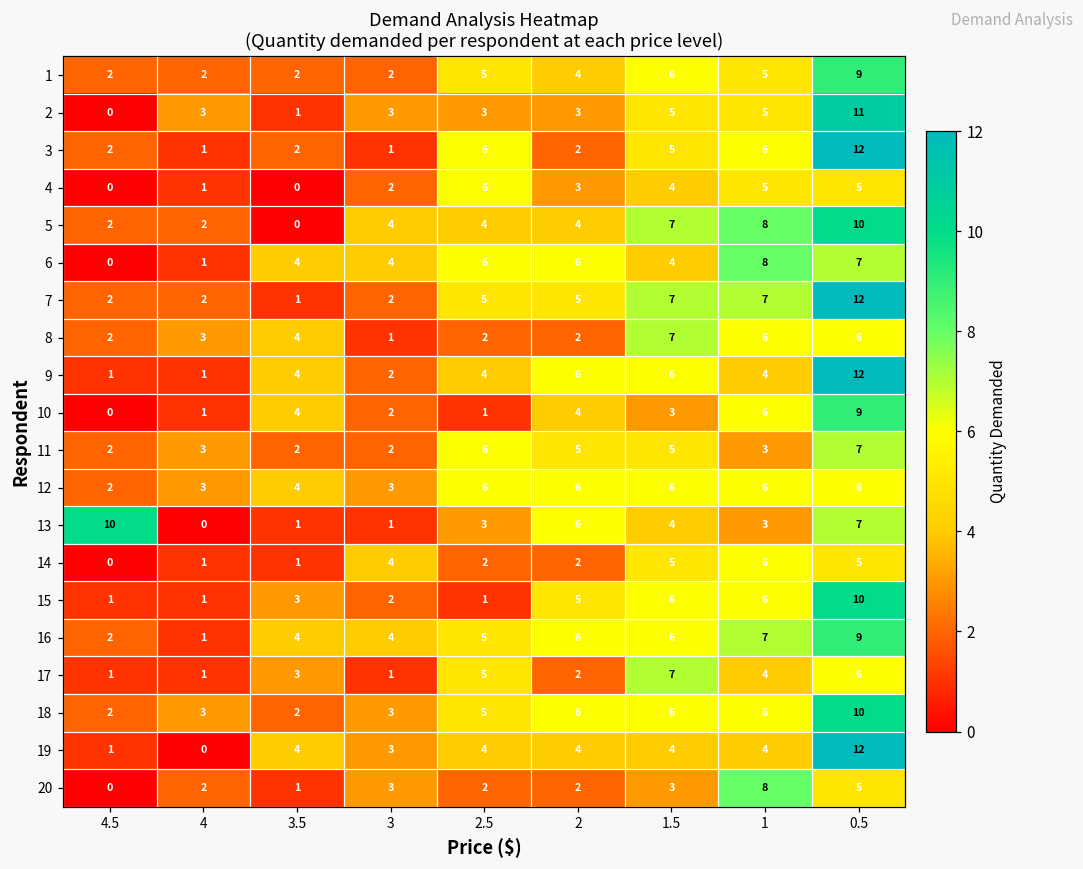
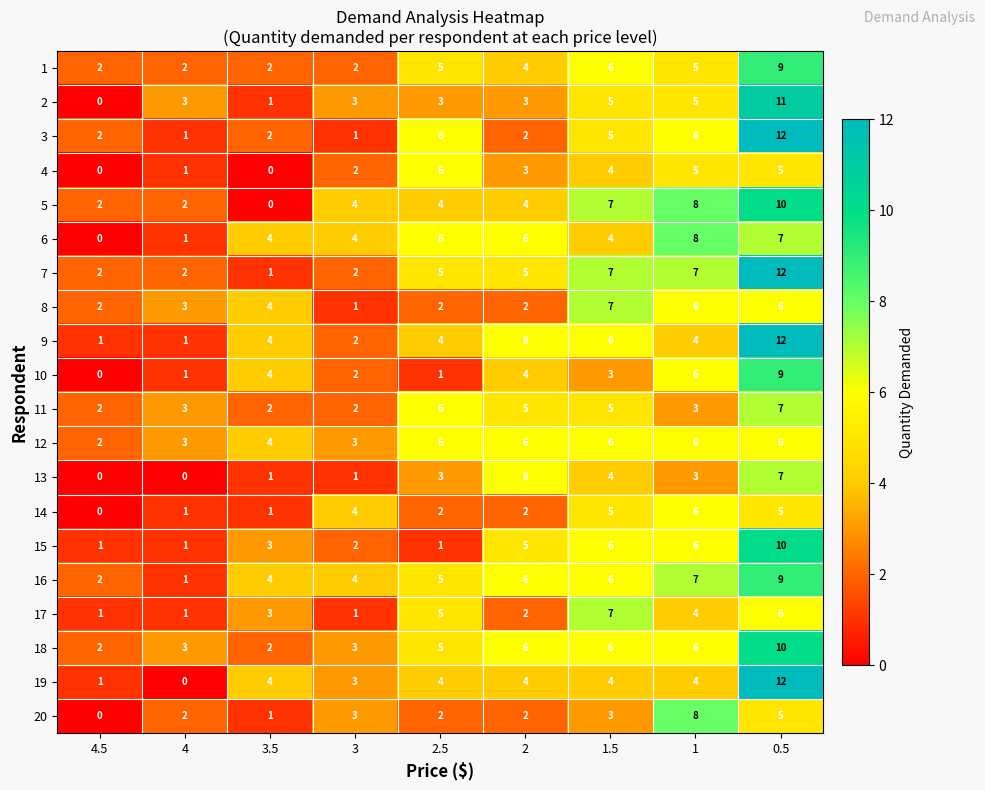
13, 4.5: 10 -> 0
